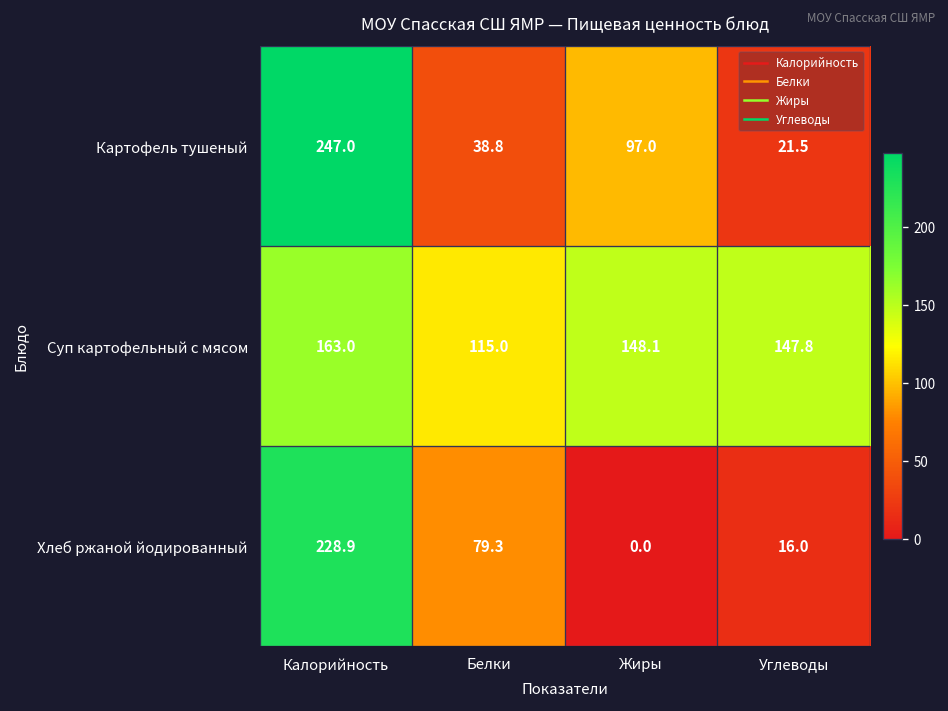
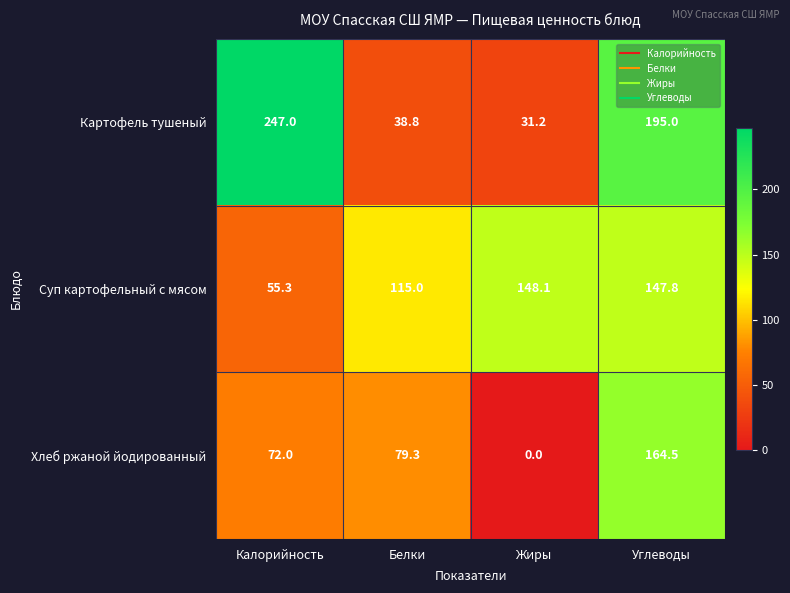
Картофель тушеный, Жиры: 97.0 -> 31.2
Картофель тушеный, Углеводы: 21.5 -> 195.0
Суп картофельный с мясом, Калорийность: 163.0 -> 55.3
Хлеб ржаной йодированный, Калорийность: 228.9 -> 72.0
Хлеб ржаной йодированный, Углеводы: 16.0 -> 164.5
